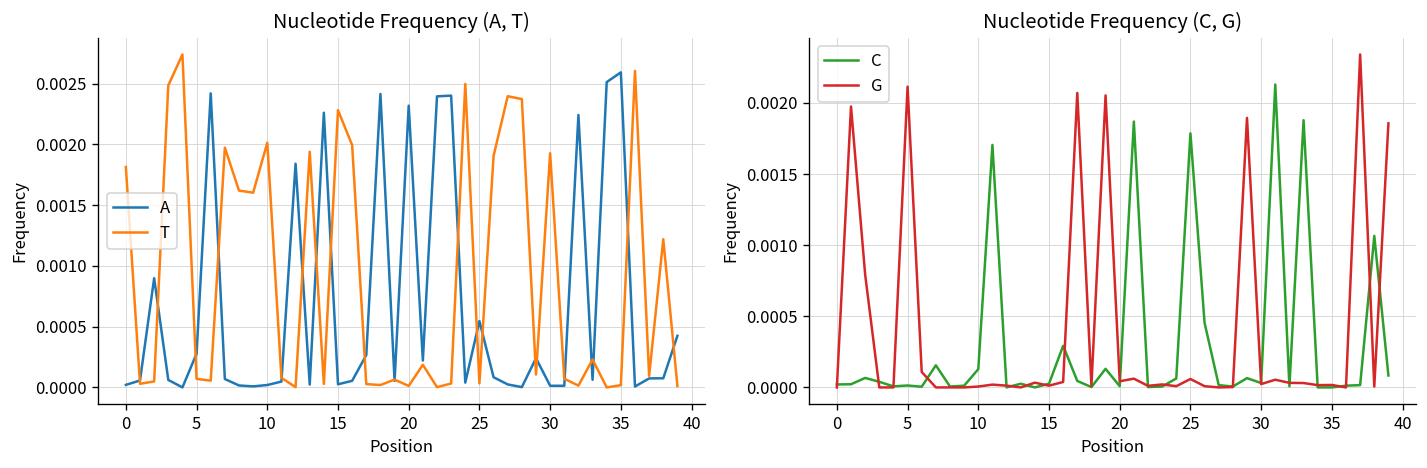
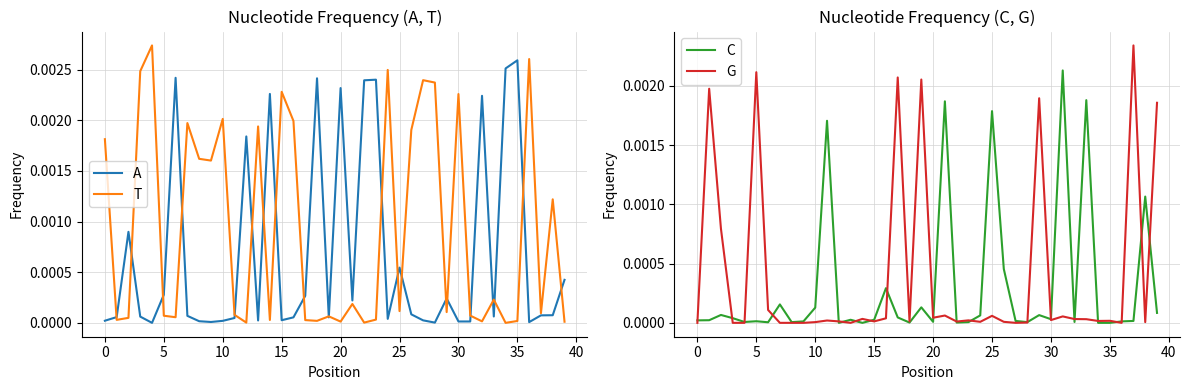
Nucleotide Frequency (A, T), T, 25: 0.00003 -> 0.00012
Nucleotide Frequency (A, T), T, 30: 0.00193 -> 0.00226
